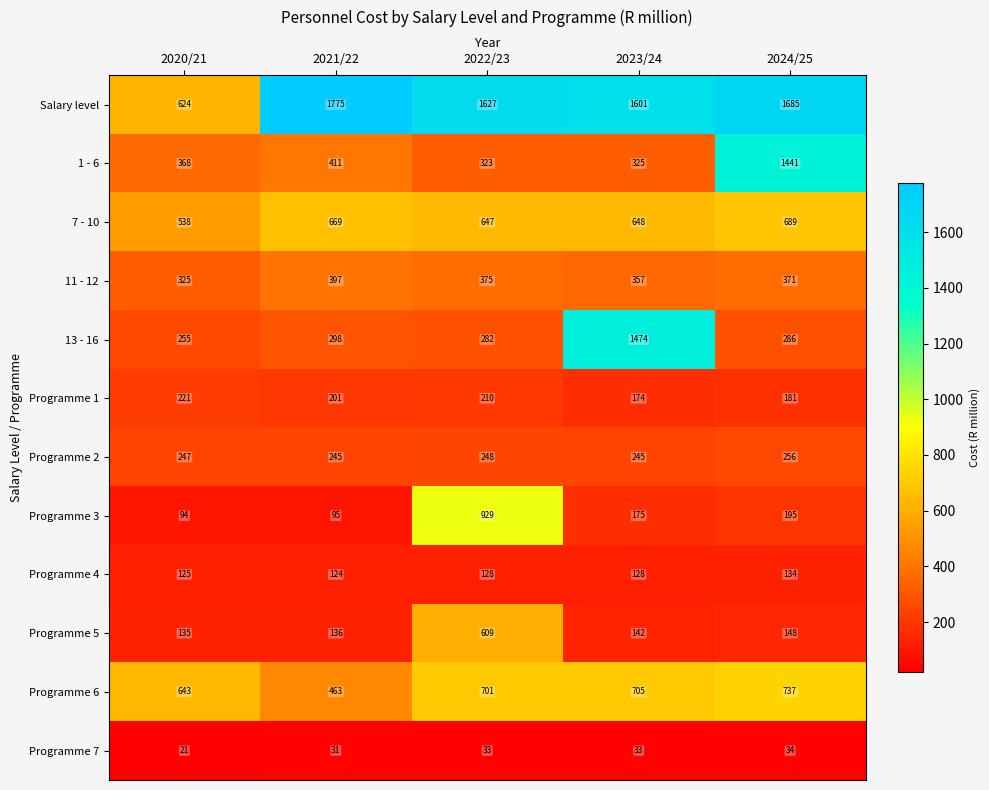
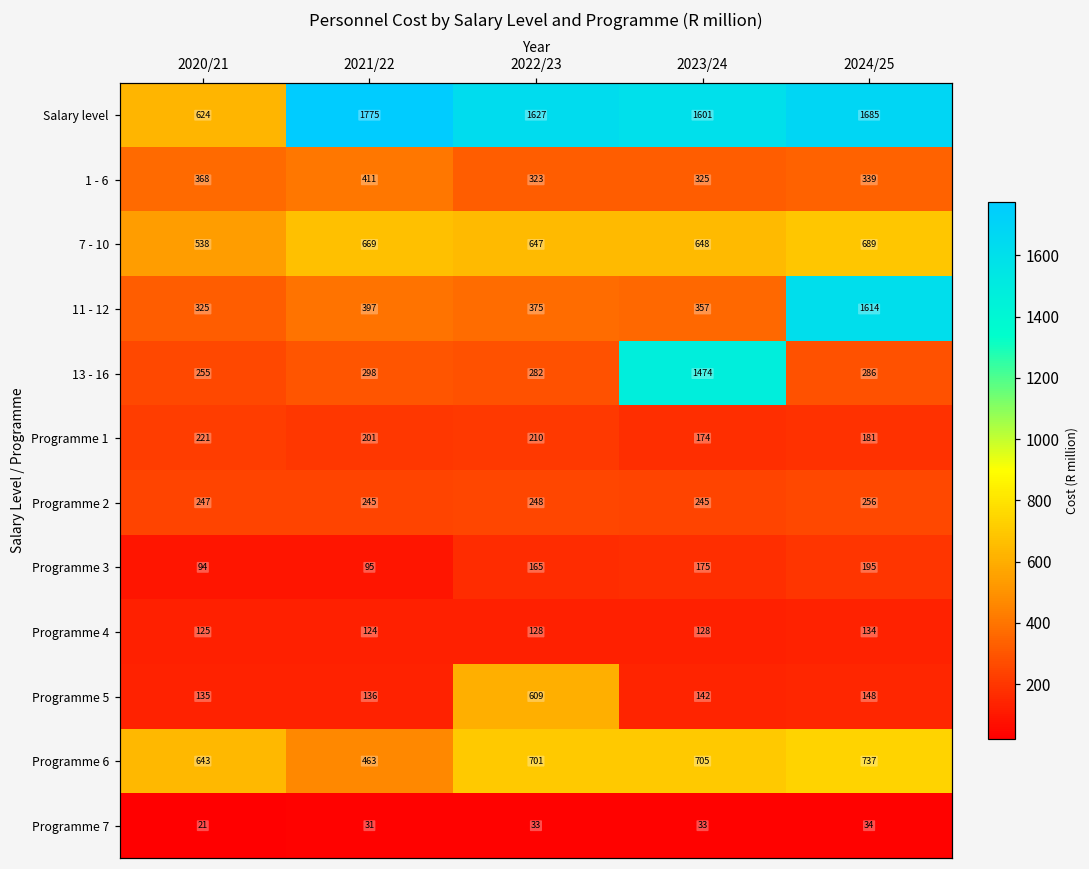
1 - 6, 2024/25: 1441 -> 339
11 - 12, 2024/25: 371 -> 1614
Programme 3, 2022/23: 929 -> 165
